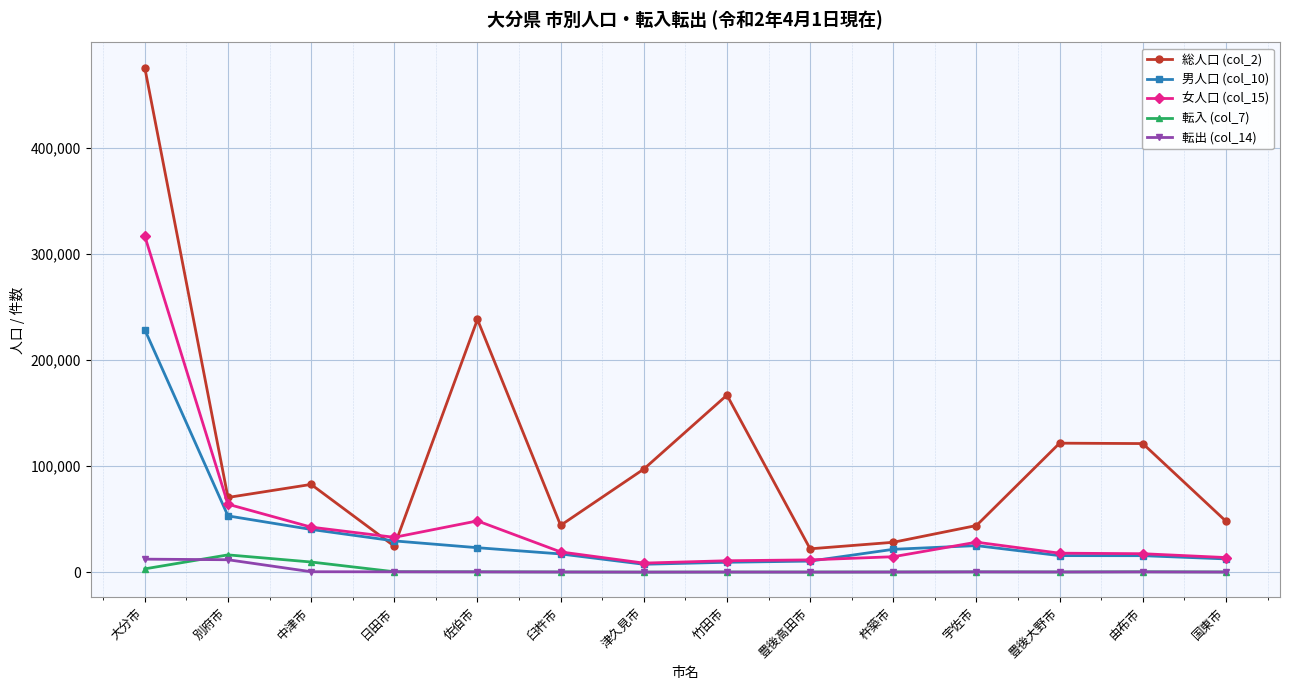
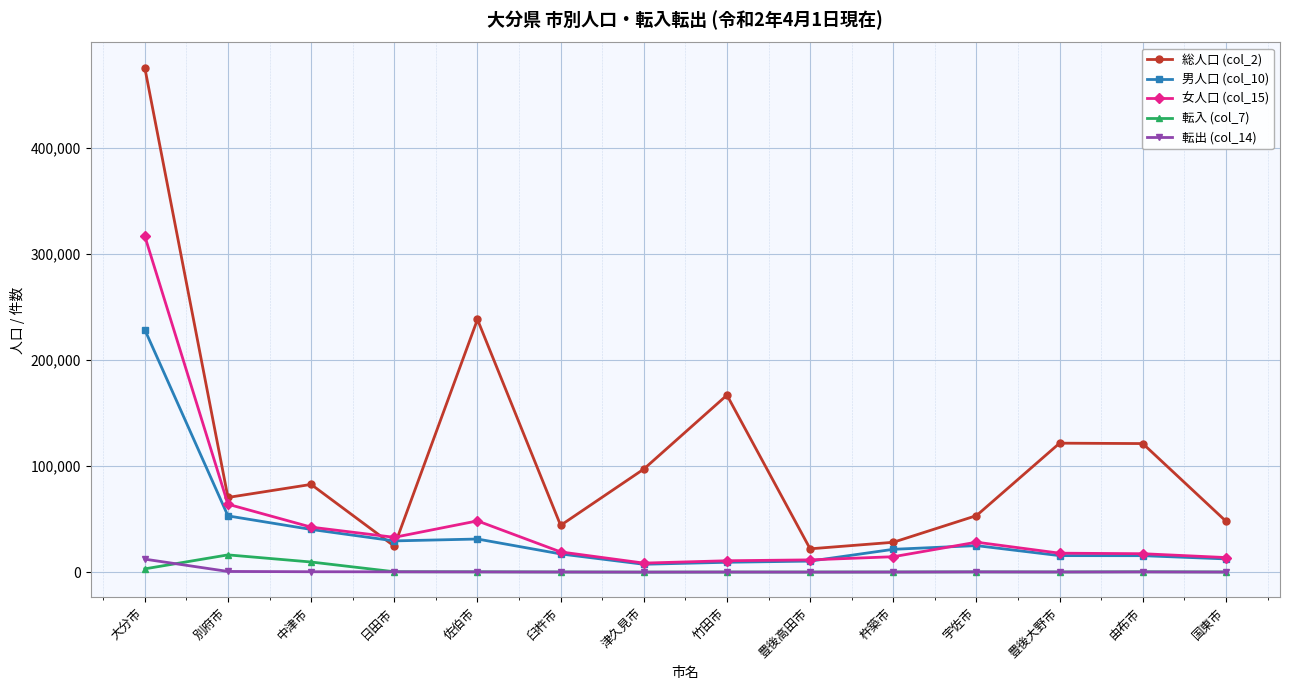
転出 (col_14), 別府市: 12,000 -> 1,000
男人口 (col_10), 佐伯市: 23,000 -> 31,000
総人口 (col_2), 宇佐市: 44,000 -> 53,000
